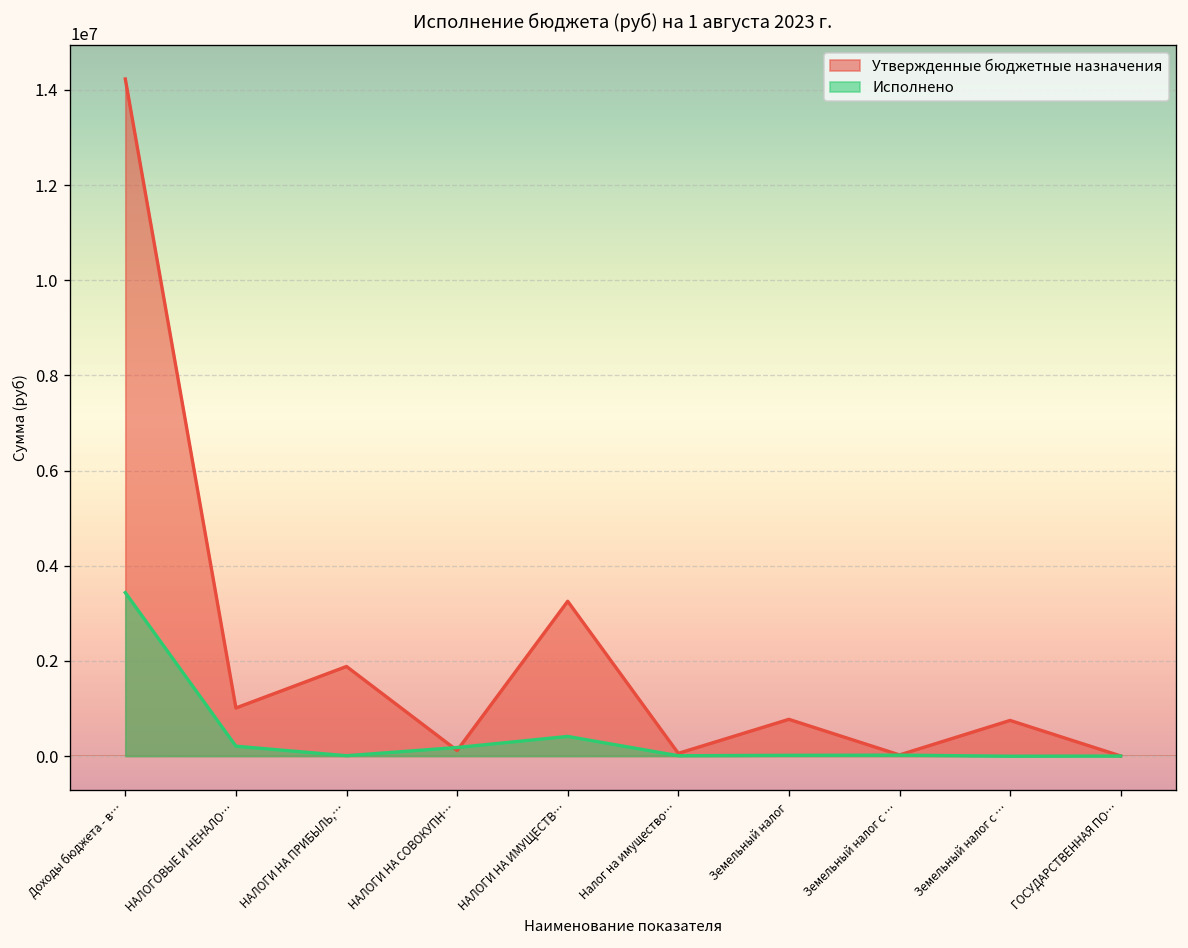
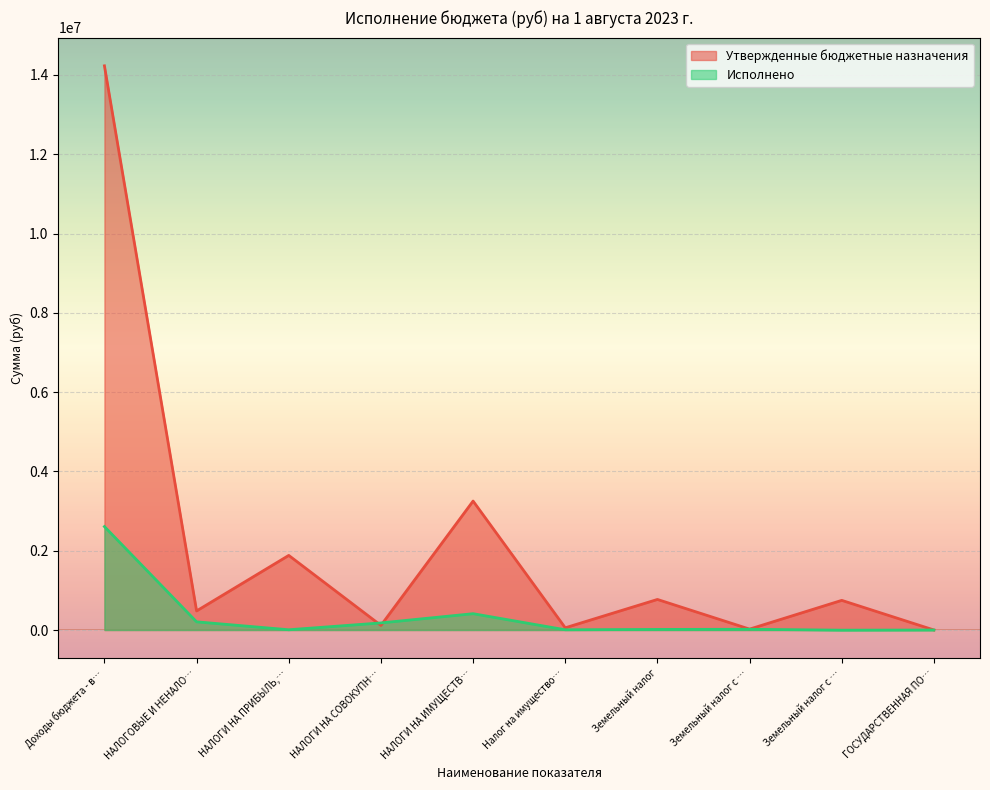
Исполнено, Доходы бюджета - в…: 3400000 -> 2600000
Утвержденные бюджетные назначения, НАЛОГОВЫЕ И НЕНАЛО…: 1000000 -> 500000
